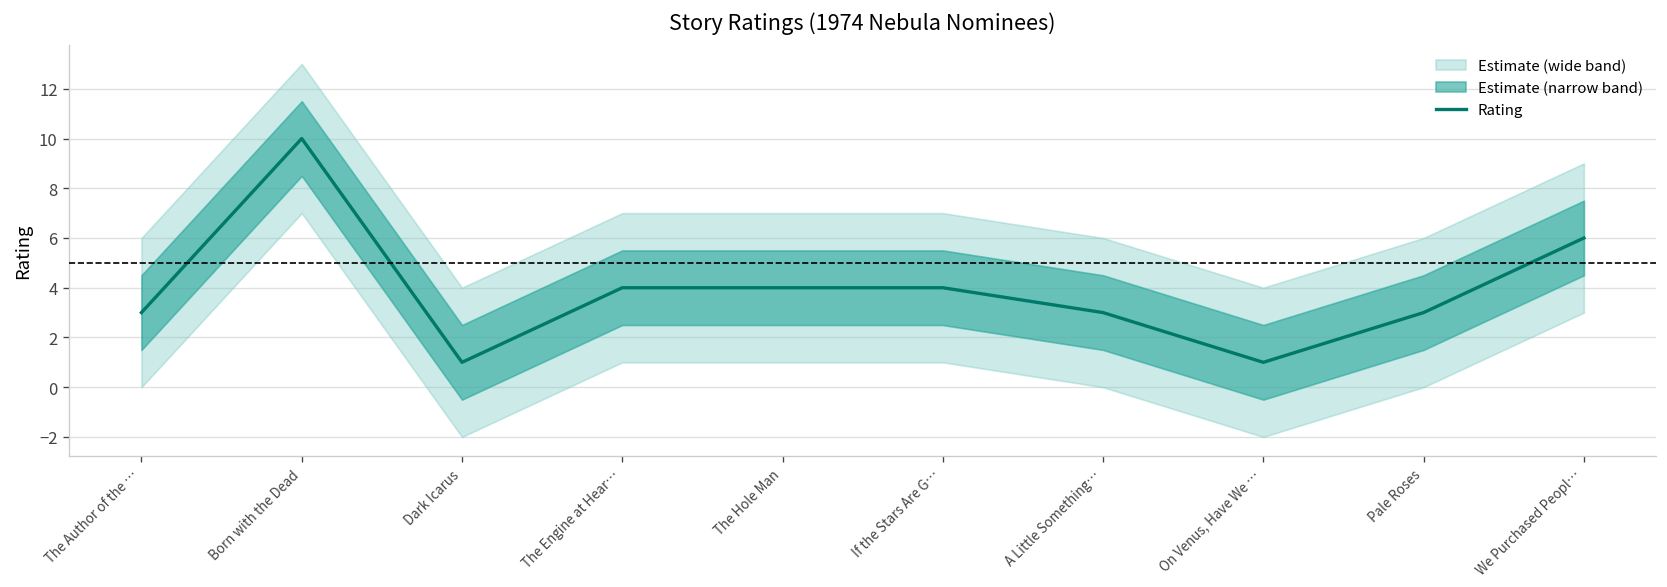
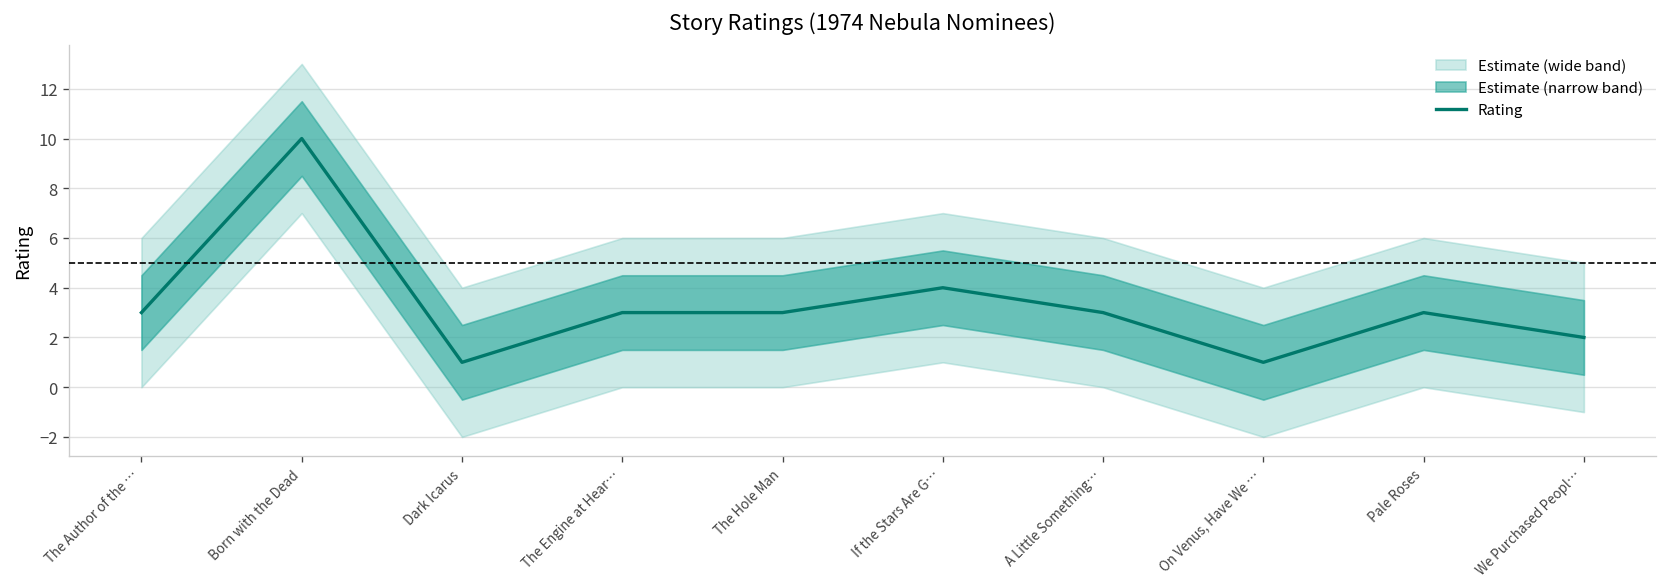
Rating, The Engine at Hear…: 4 -> 3
Rating, The Hole Man: 4 -> 3
Rating, We Purchased Peopl…: 6 -> 2
